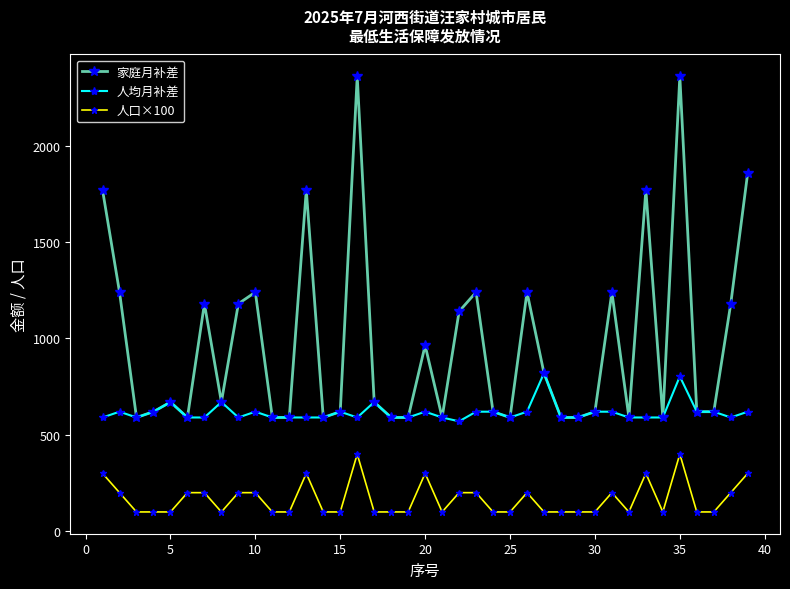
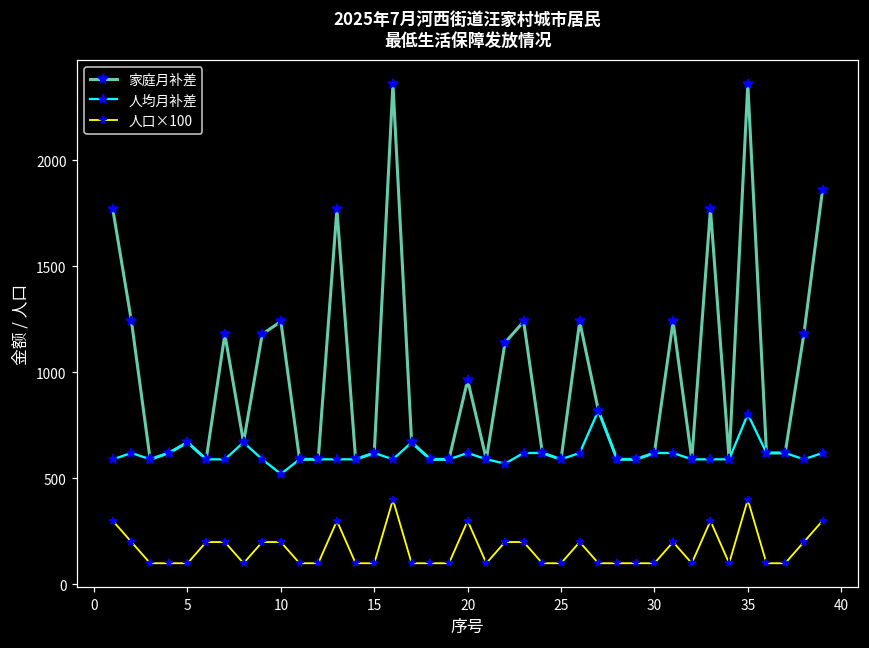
人均月补差, 10: 620 -> 520
